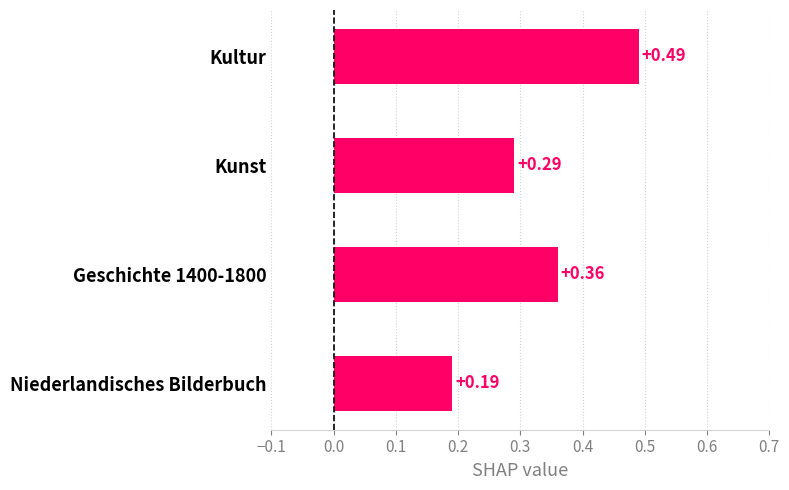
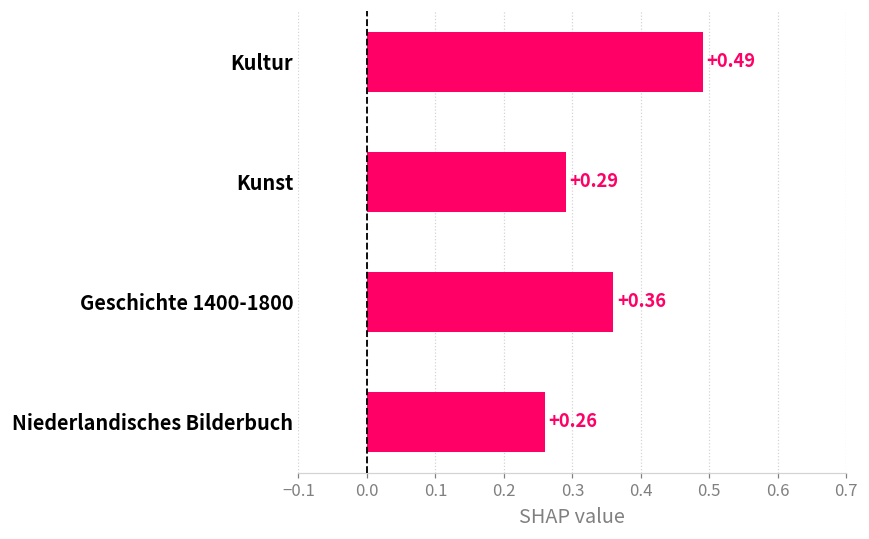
Niederlandisches Bilderbuch: +0.19 -> +0.26
